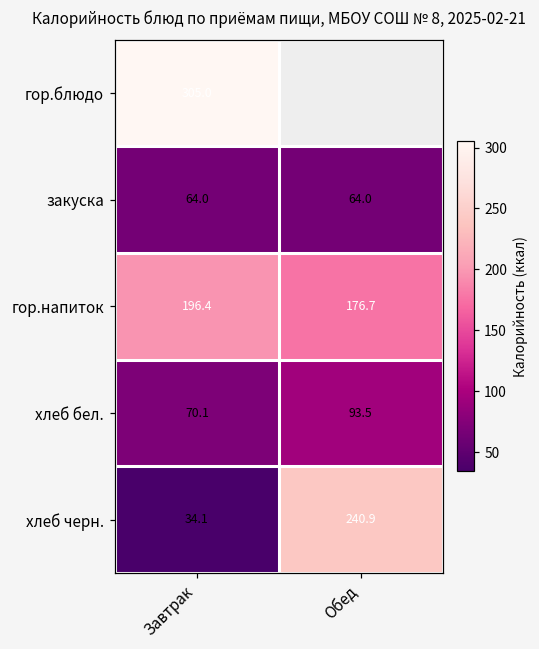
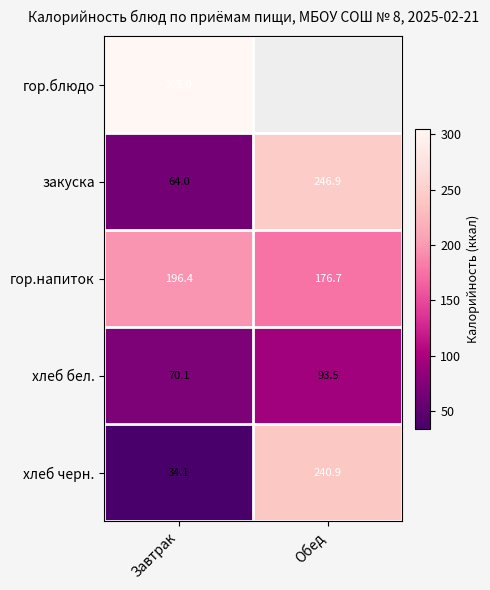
закуска, Обед: 64.0 -> 246.9
